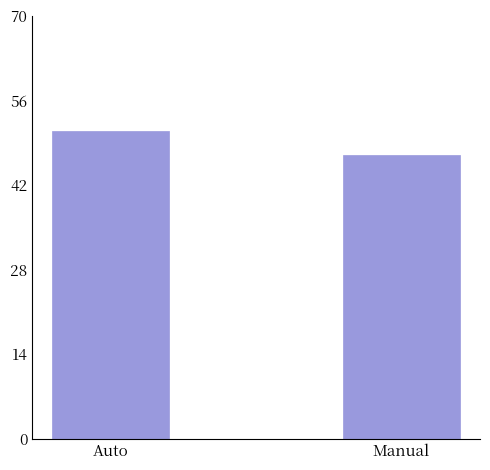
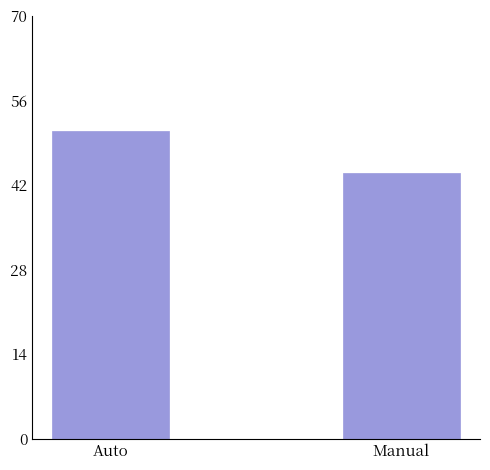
Manual: 47 -> 44
